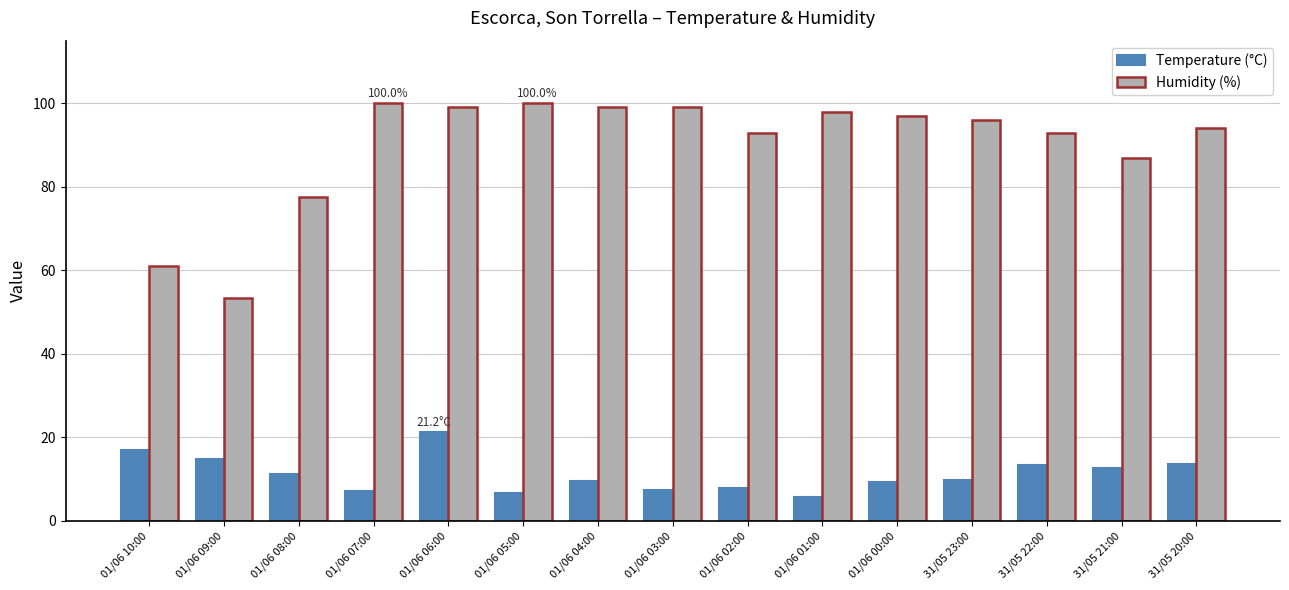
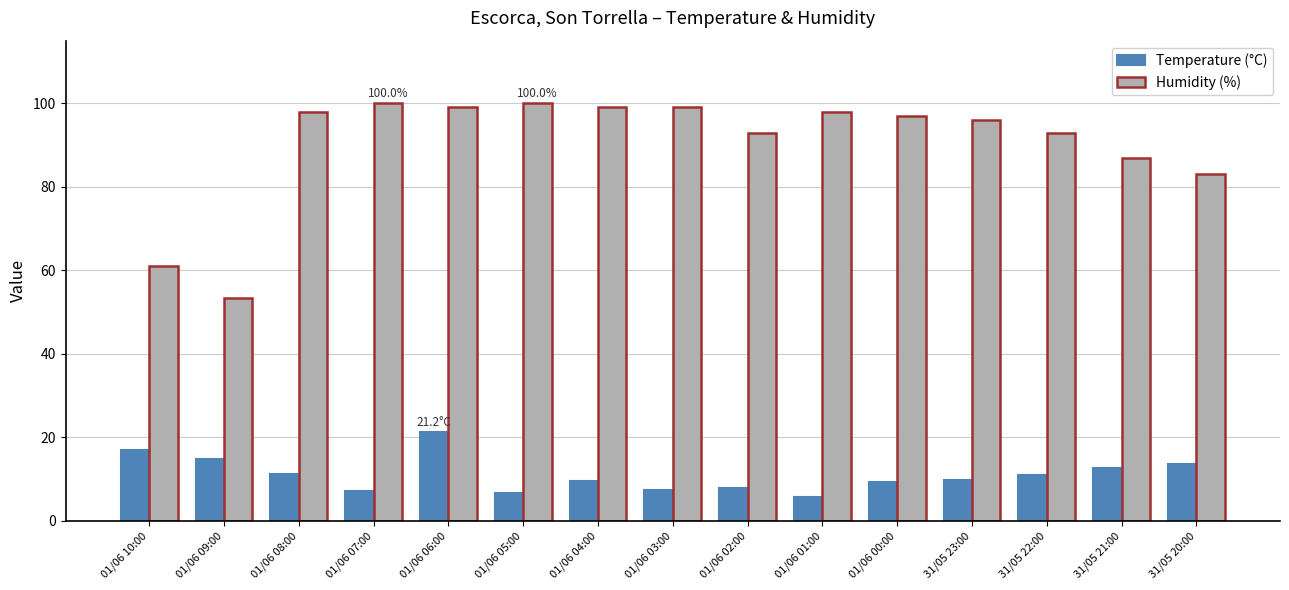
Humidity (%), 01/06 08:00: 78 -> 98
Temperature (°C), 31/05 22:00: 14 -> 11
Humidity (%), 31/05 20:00: 94 -> 83
